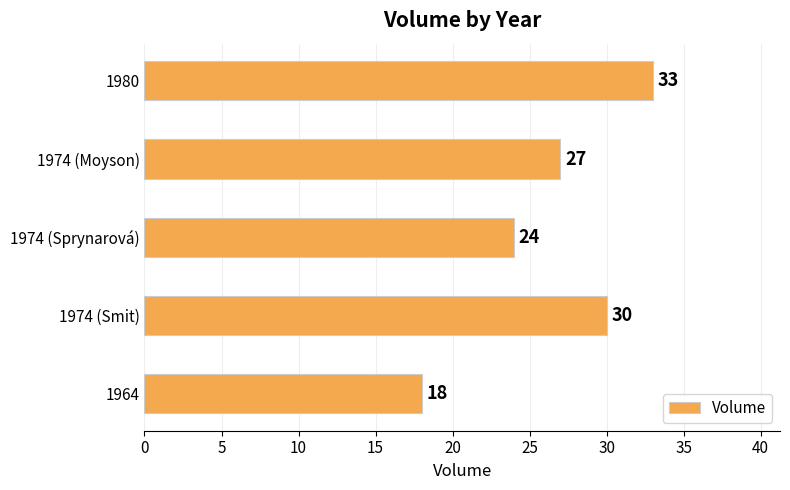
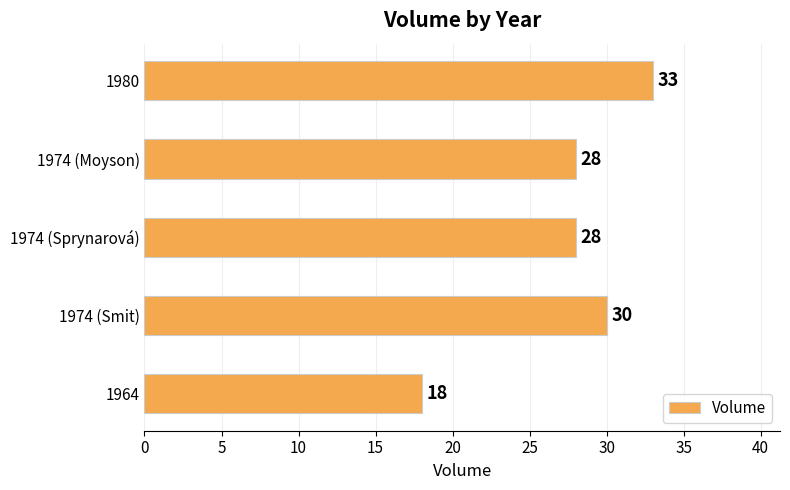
1974 (Moyson): 27 -> 28
1974 (Sprynarová): 24 -> 28
